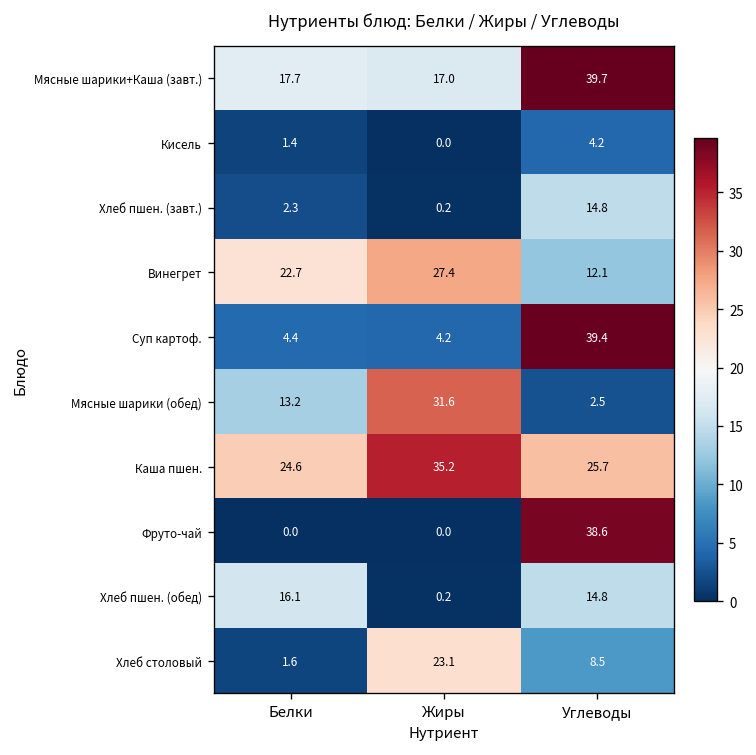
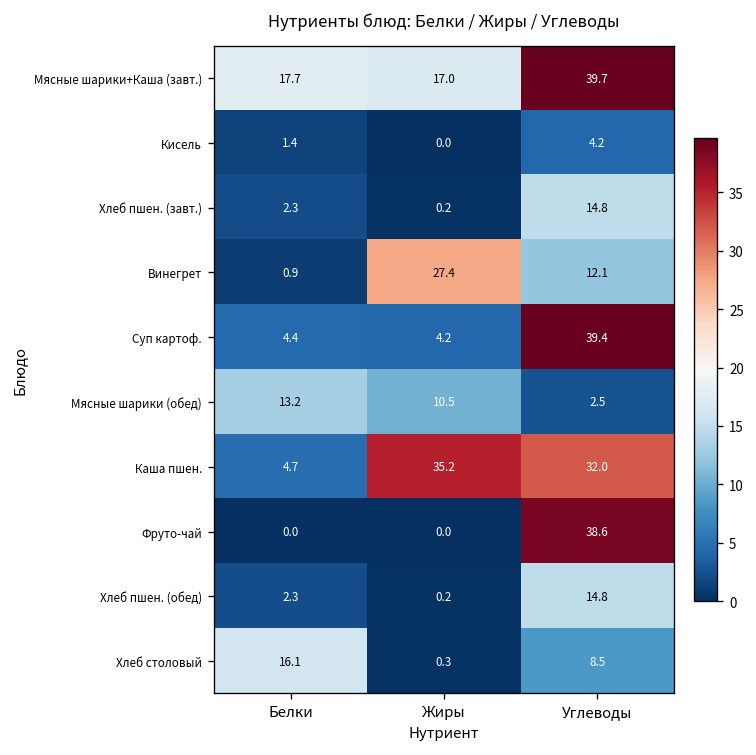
Винегрет, Белки: 22.7 -> 0.9
Мясные шарики (обед), Жиры: 31.6 -> 10.5
Каша пшен., Белки: 24.6 -> 4.7
Каша пшен., Углеводы: 25.7 -> 32.0
Хлеб пшен. (обед), Белки: 16.1 -> 2.3
Хлеб столовый, Белки: 1.6 -> 16.1
Хлеб столовый, Жиры: 23.1 -> 0.3
